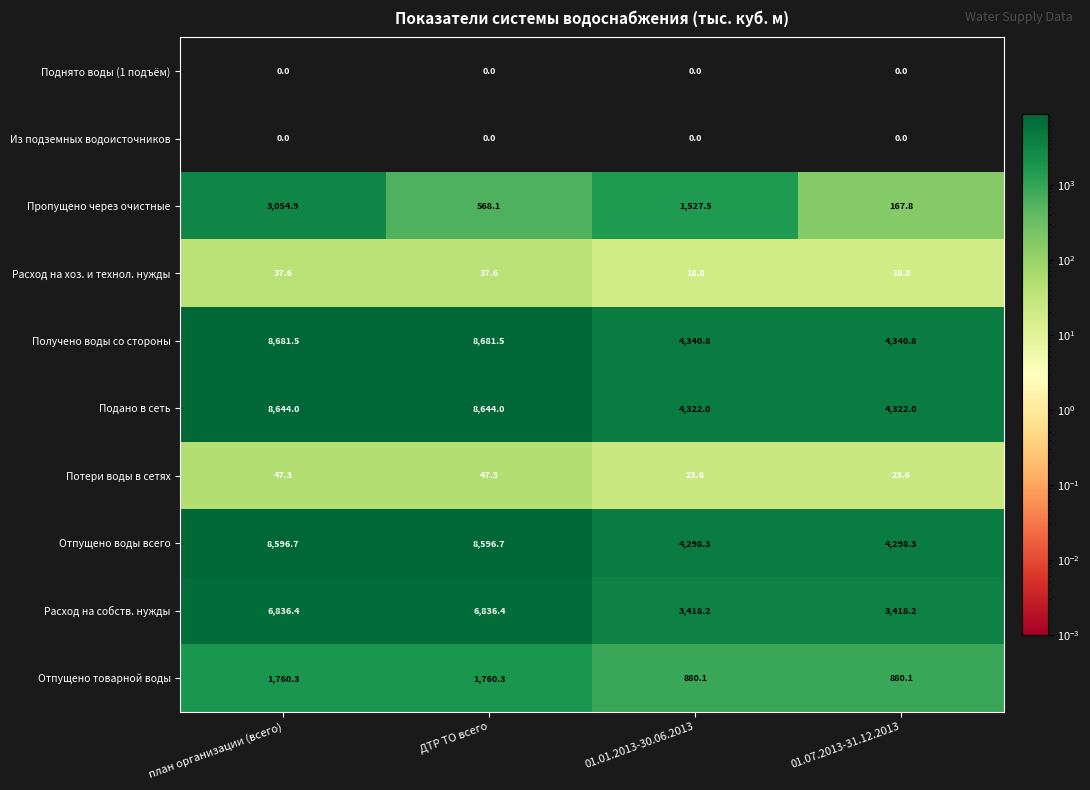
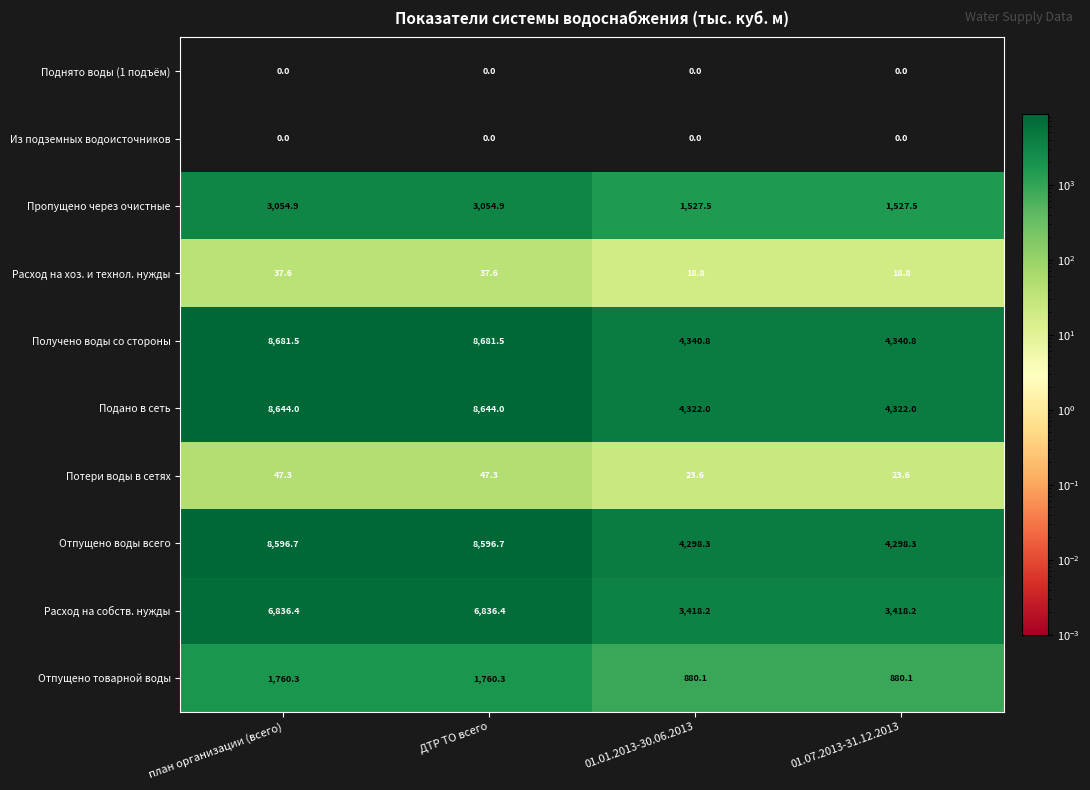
Пропущено через очистные, ДТР ТО всего: 568.1 -> 3,054.9
Пропущено через очистные, 01.07.2013-31.12.2013: 167.8 -> 1,527.5
